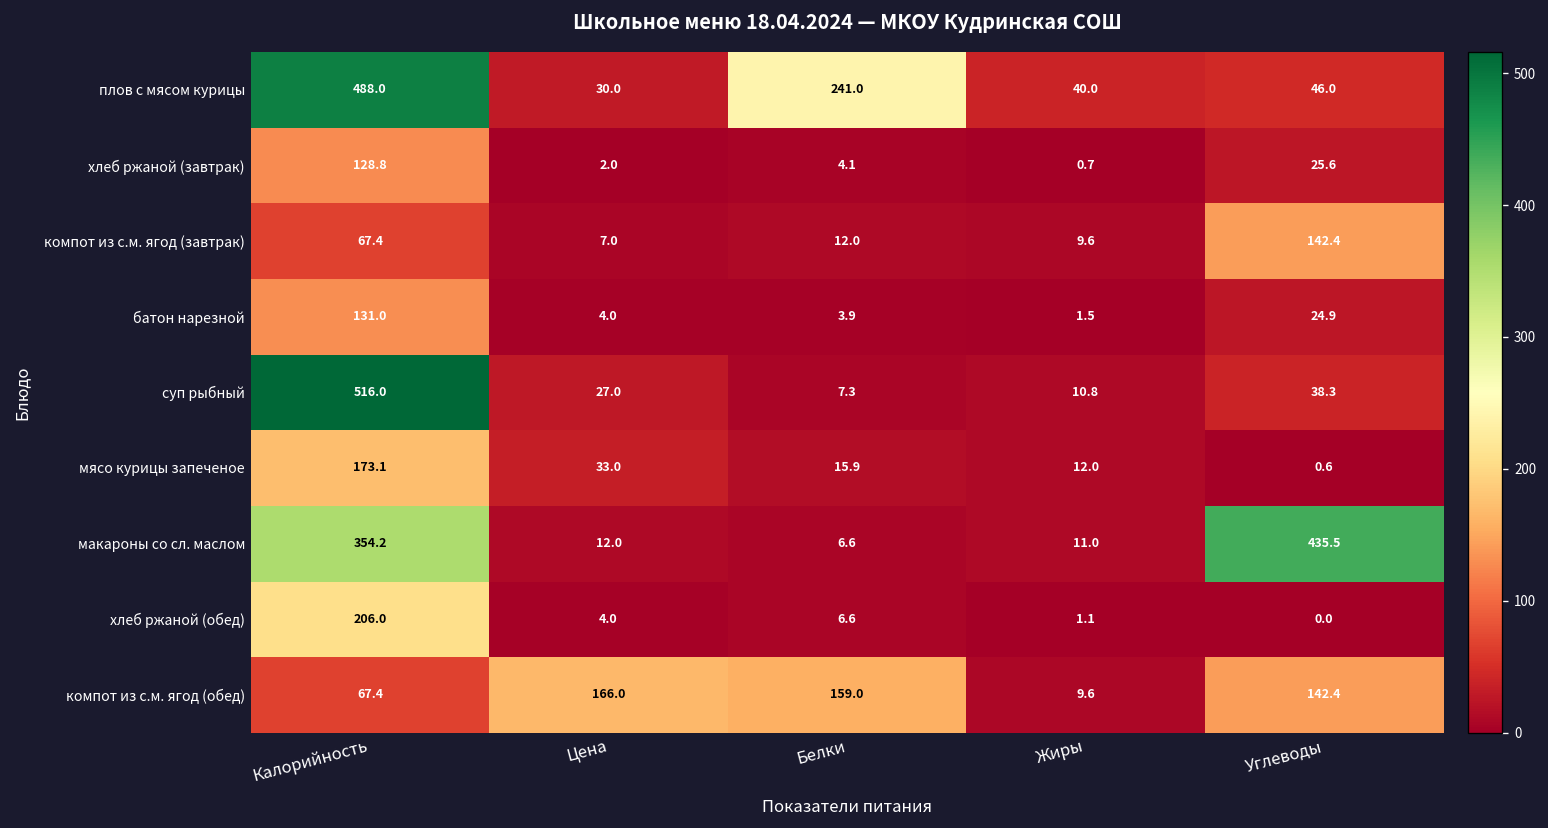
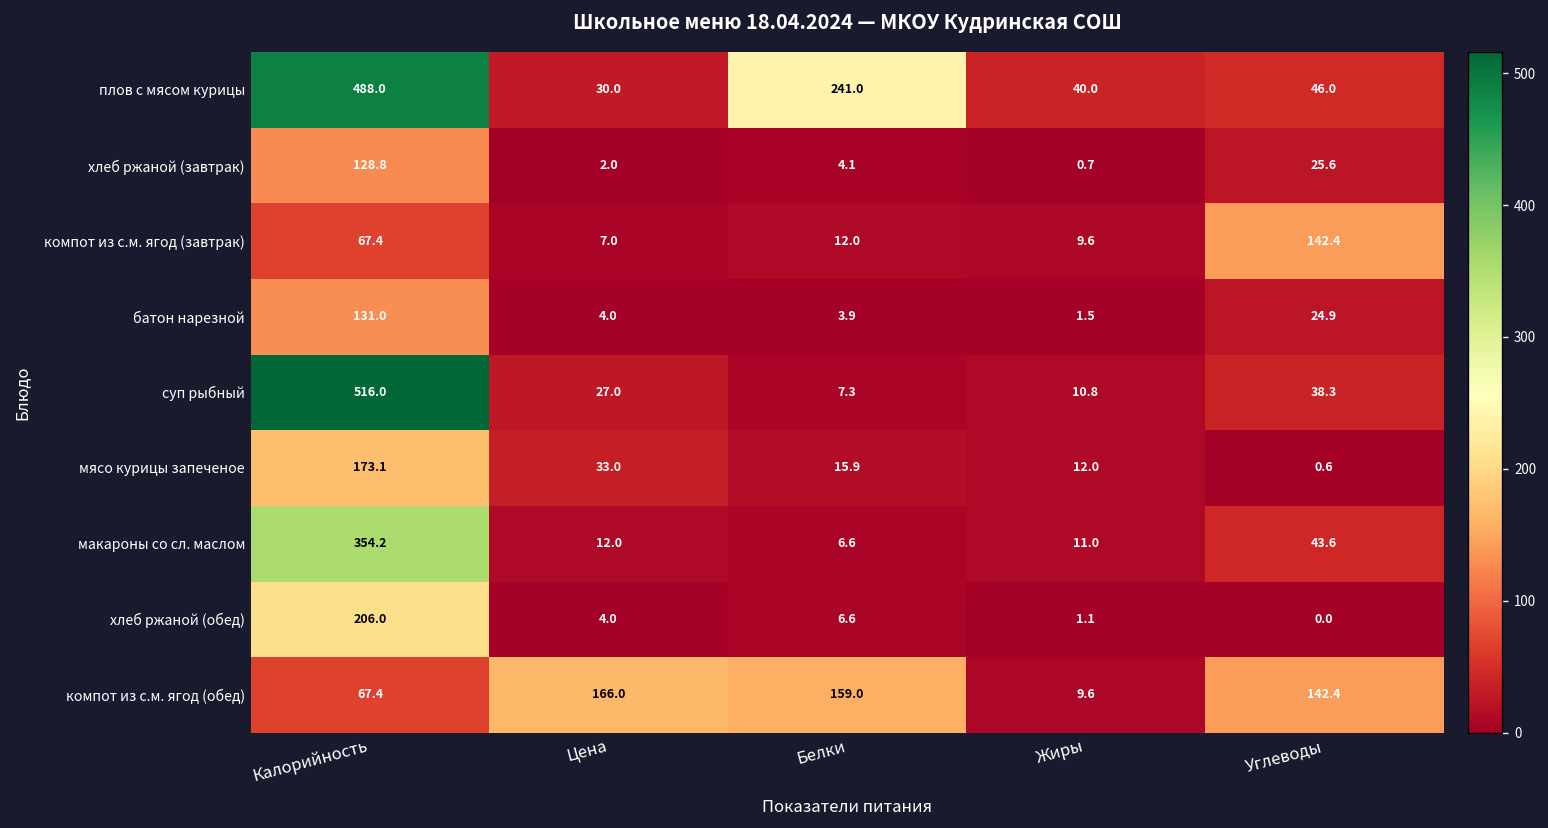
макароны со сл. маслом, Углеводы: 435.5 -> 43.6
